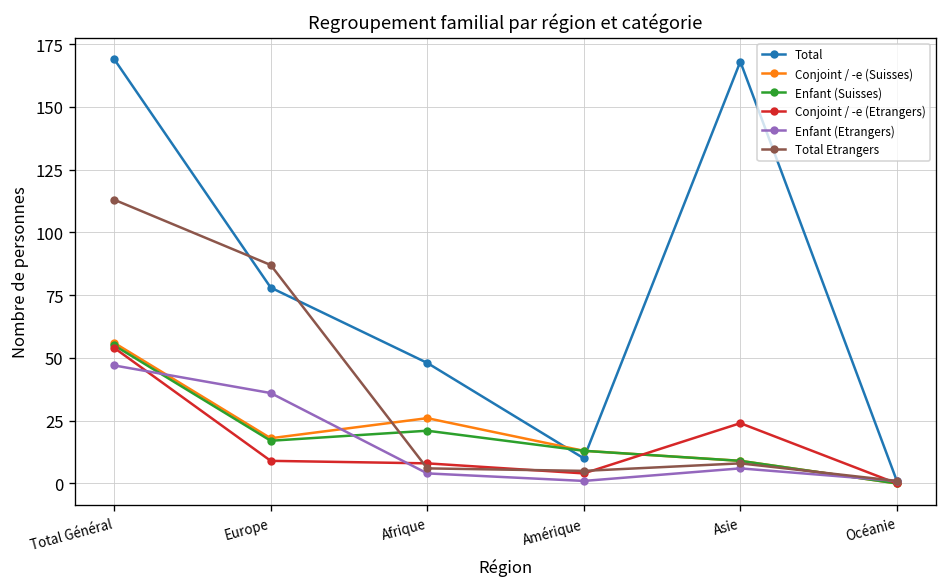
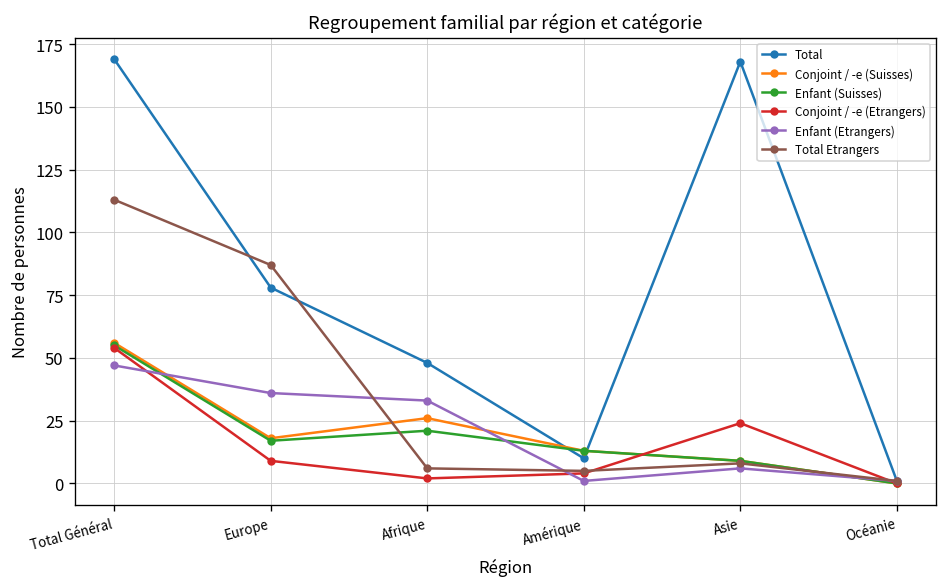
Conjoint / -e (Etrangers), Afrique: 8 -> 2
Enfant (Etrangers), Afrique: 4 -> 33
